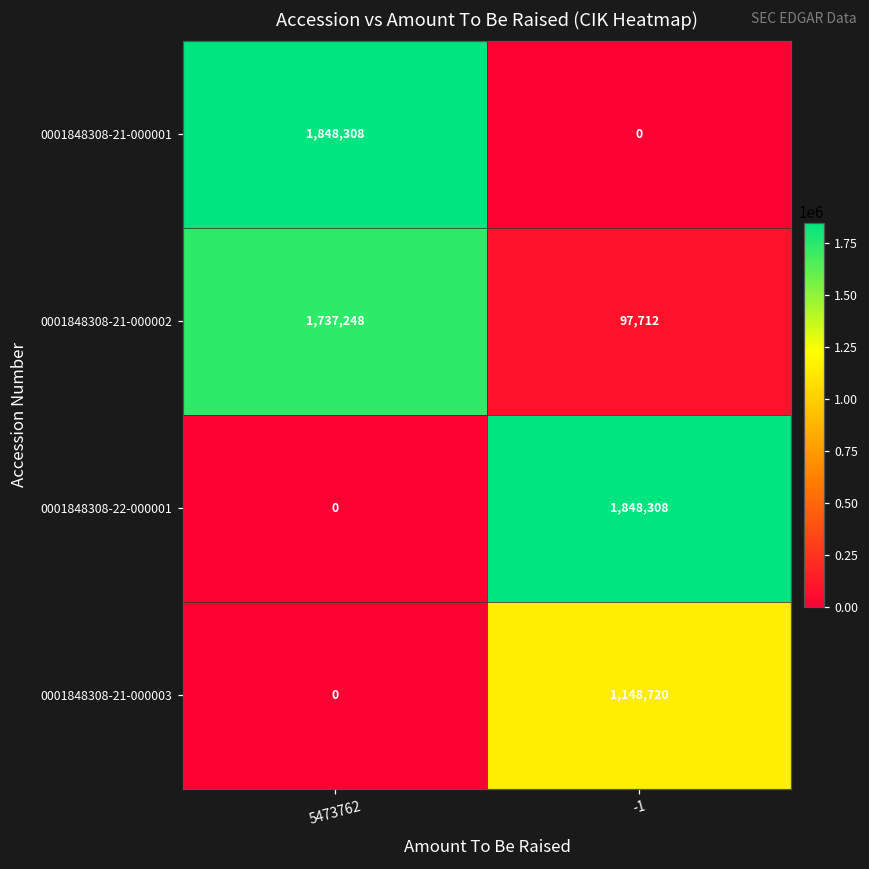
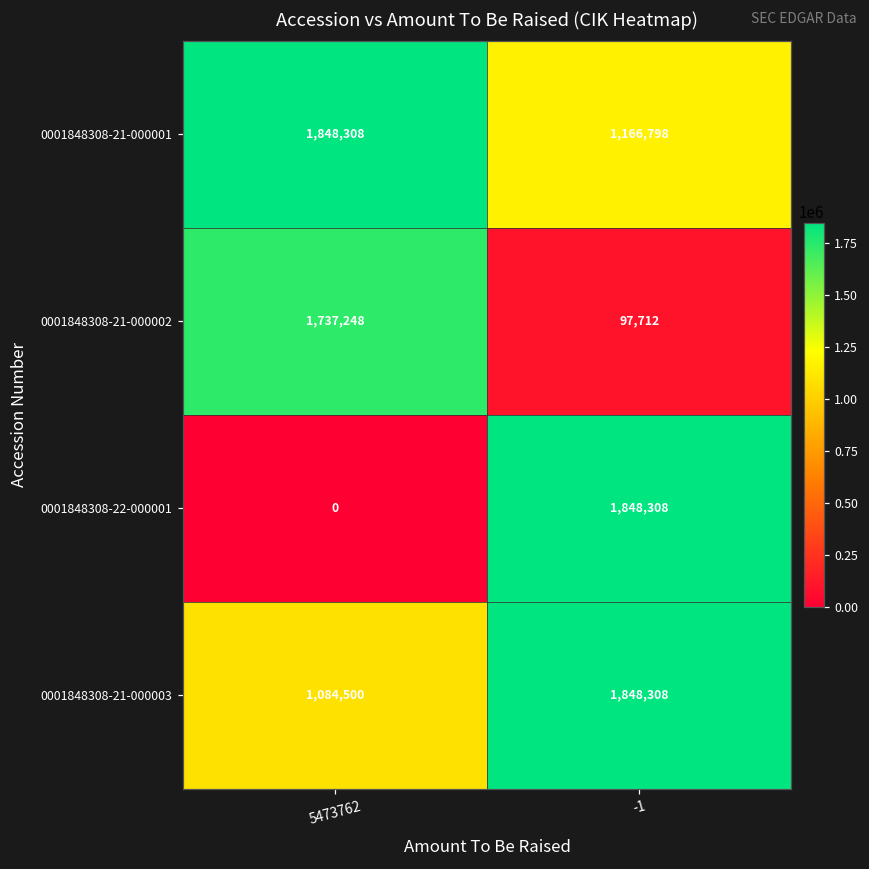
0001848308-21-000001, -1: 0 -> 1,166,798
0001848308-21-000003, 5473762: 0 -> 1,084,500
0001848308-21-000003, -1: 1,148,720 -> 1,848,308
